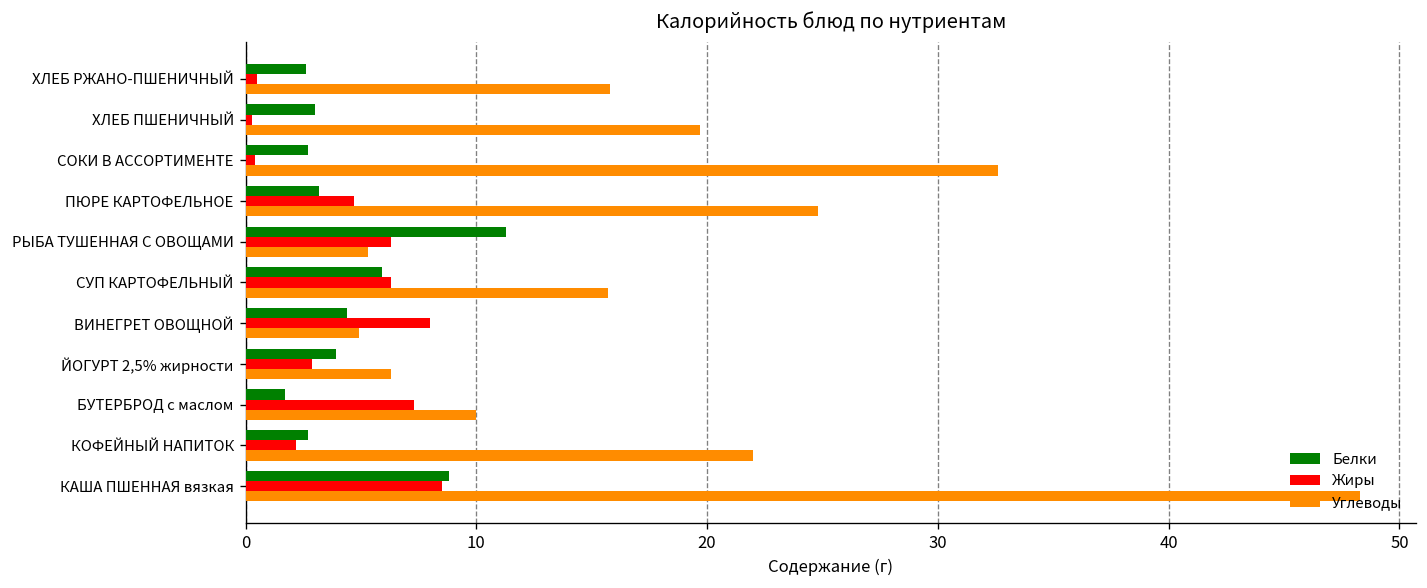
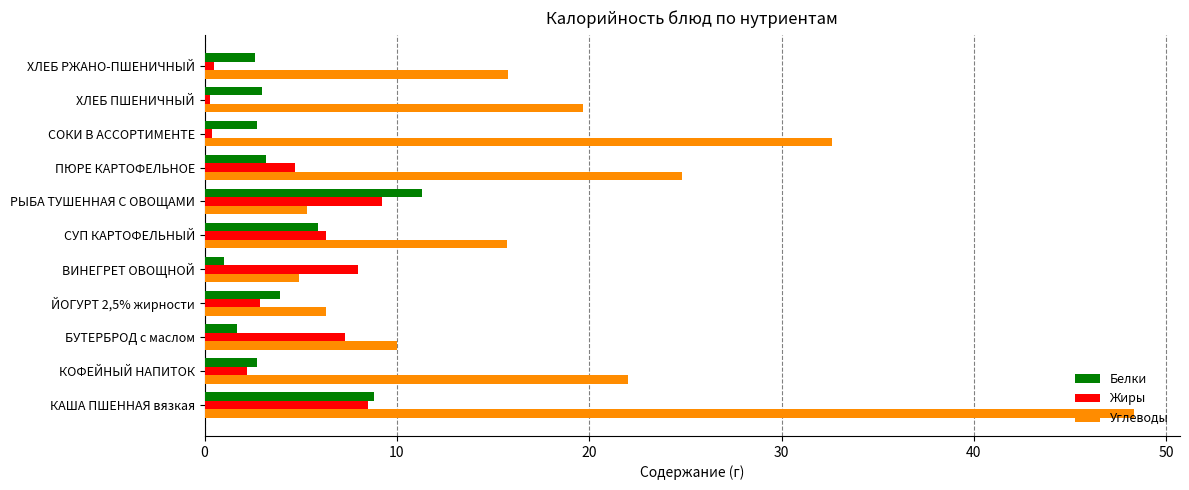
Жиры, РЫБА ТУШЕННАЯ С ОВОЩАМИ: 6.3 -> 9.2
Белки, ВИНЕГРЕТ ОВОЩНОЙ: 4.4 -> 1.0
